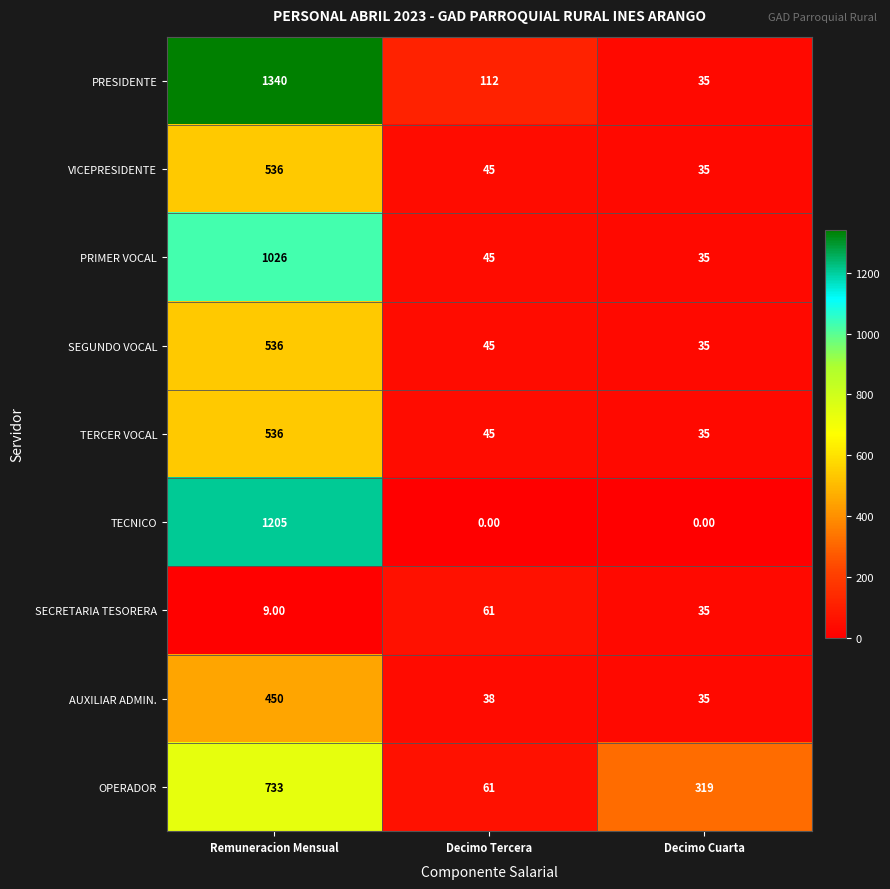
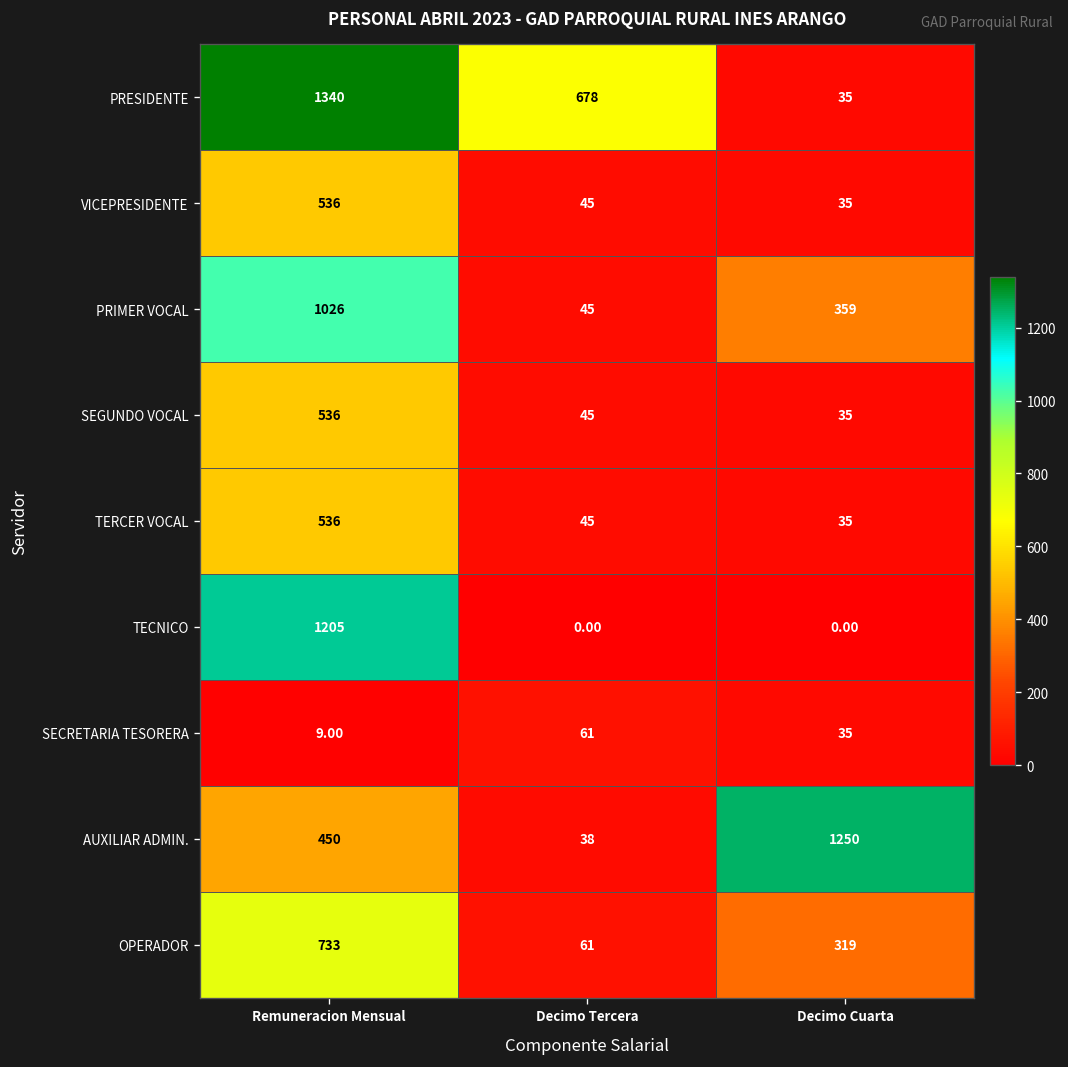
PRESIDENTE, Decimo Tercera: 112 -> 678
PRIMER VOCAL, Decimo Cuarta: 35 -> 359
AUXILIAR ADMIN., Decimo Cuarta: 35 -> 1250
